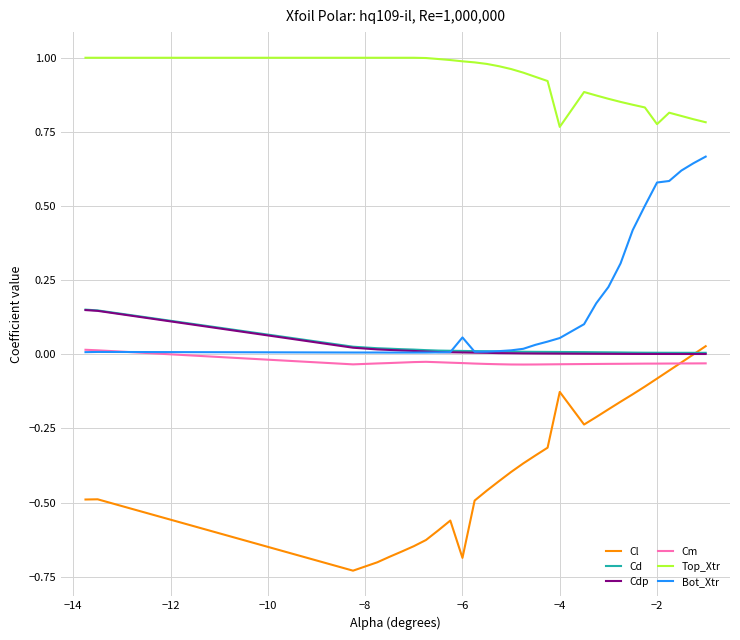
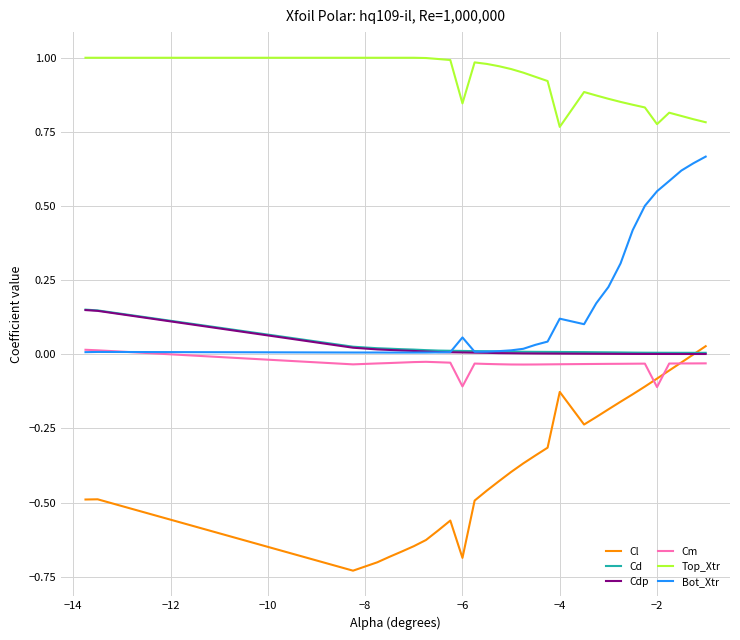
Cm, −6: -0.03 -> -0.11
Top_Xtr, −6: 0.99 -> 0.85
Bot_Xtr, −4: 0.05 -> 0.12
Cm, −2: -0.03 -> -0.11
Bot_Xtr, −2: 0.58 -> 0.55
